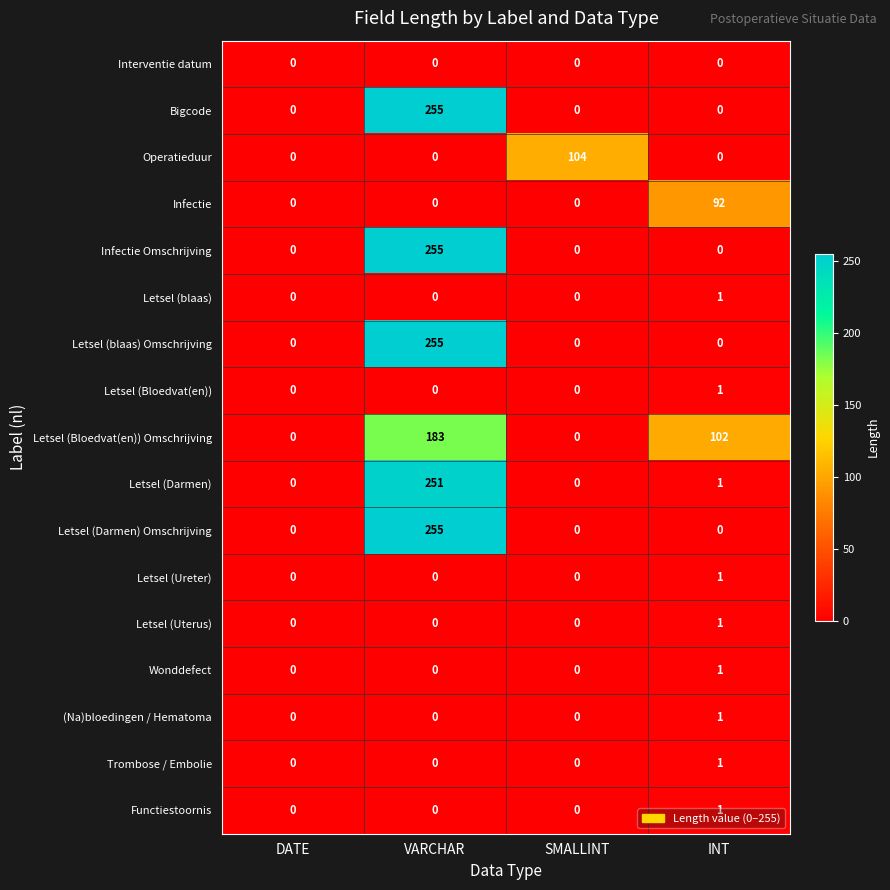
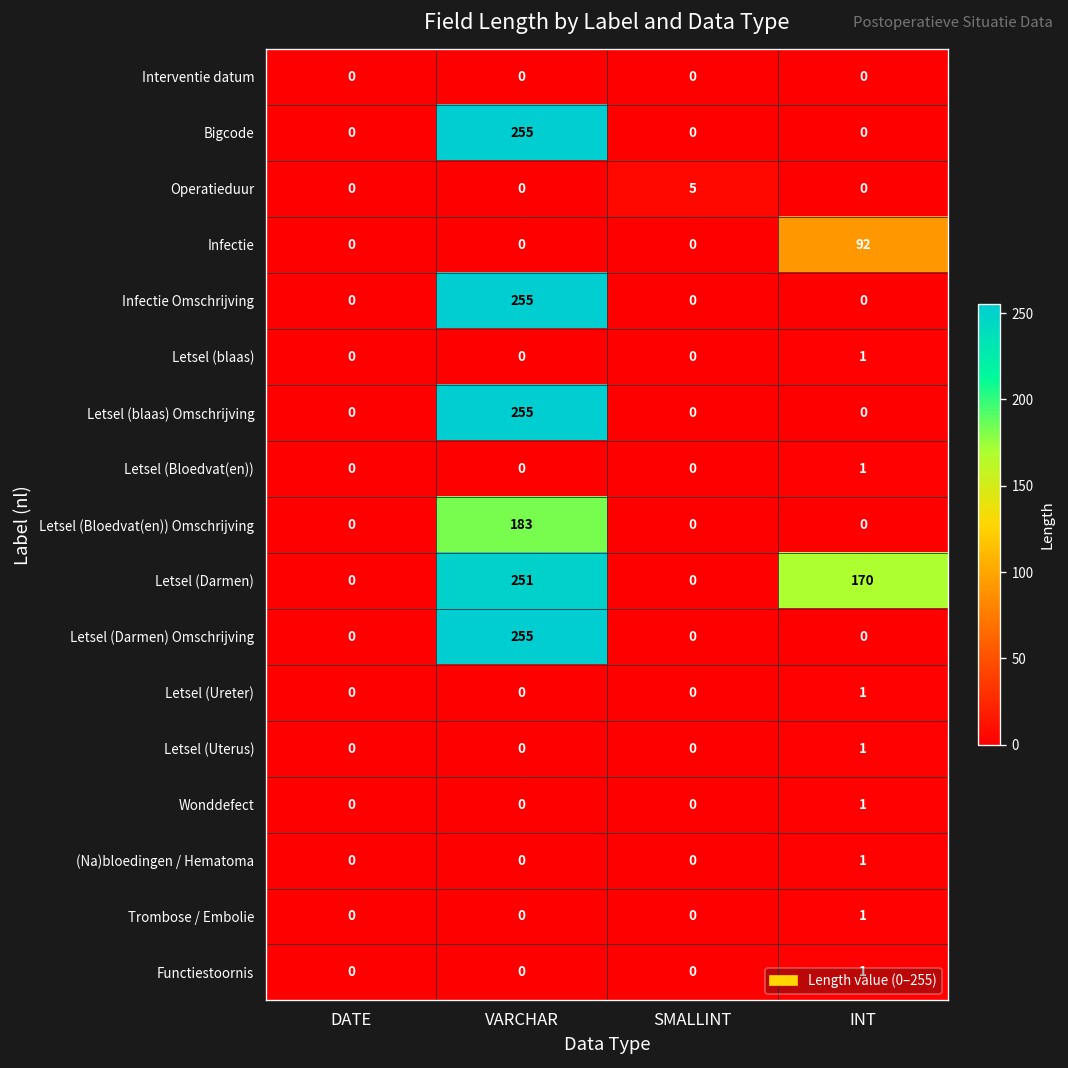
Operatieduur, SMALLINT: 104 -> 5
Letsel (Bloedvat(en)) Omschrijving, INT: 102 -> 0
Letsel (Darmen), INT: 1 -> 170
